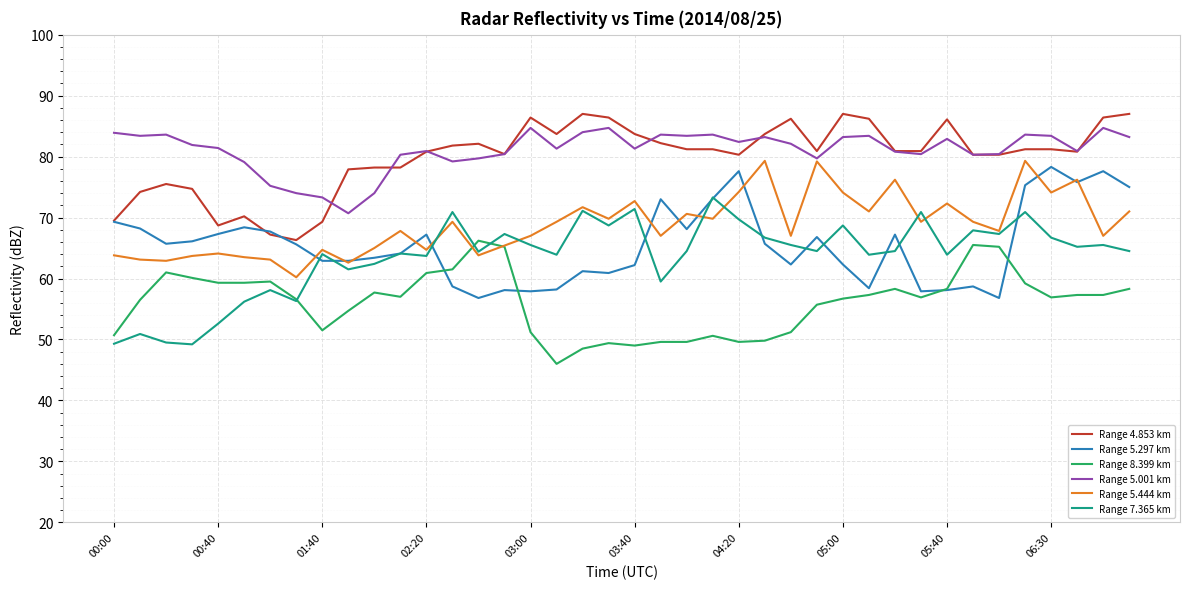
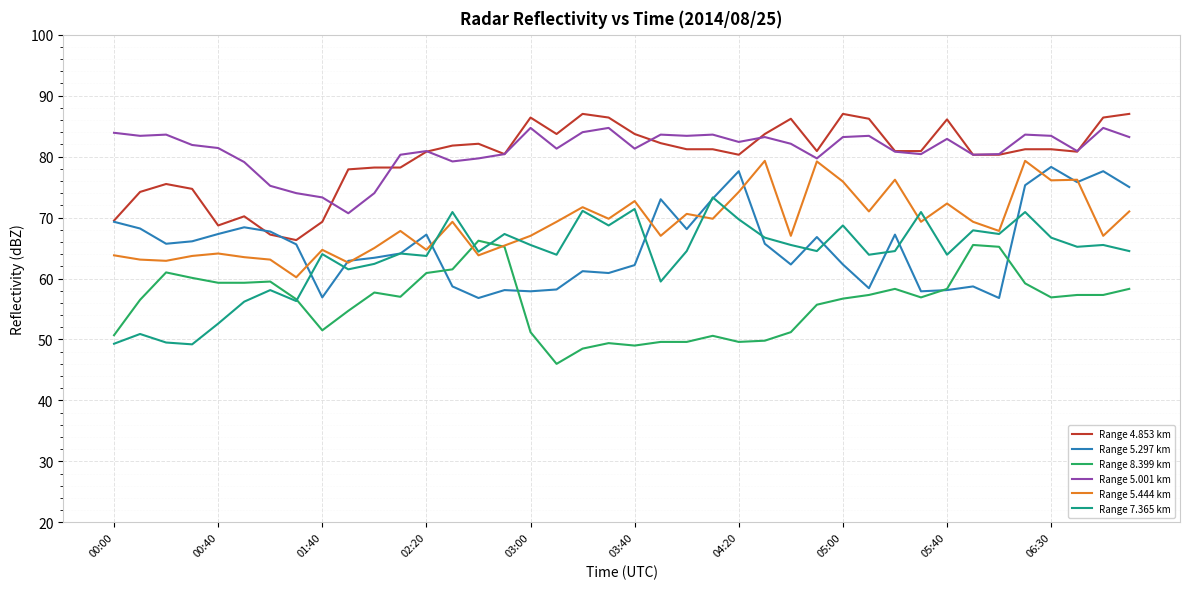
Range 5.297 km, 01:40: 63 -> 57
Range 5.444 km, 05:00: 74 -> 76
Range 5.444 km, 06:30: 74 -> 76
